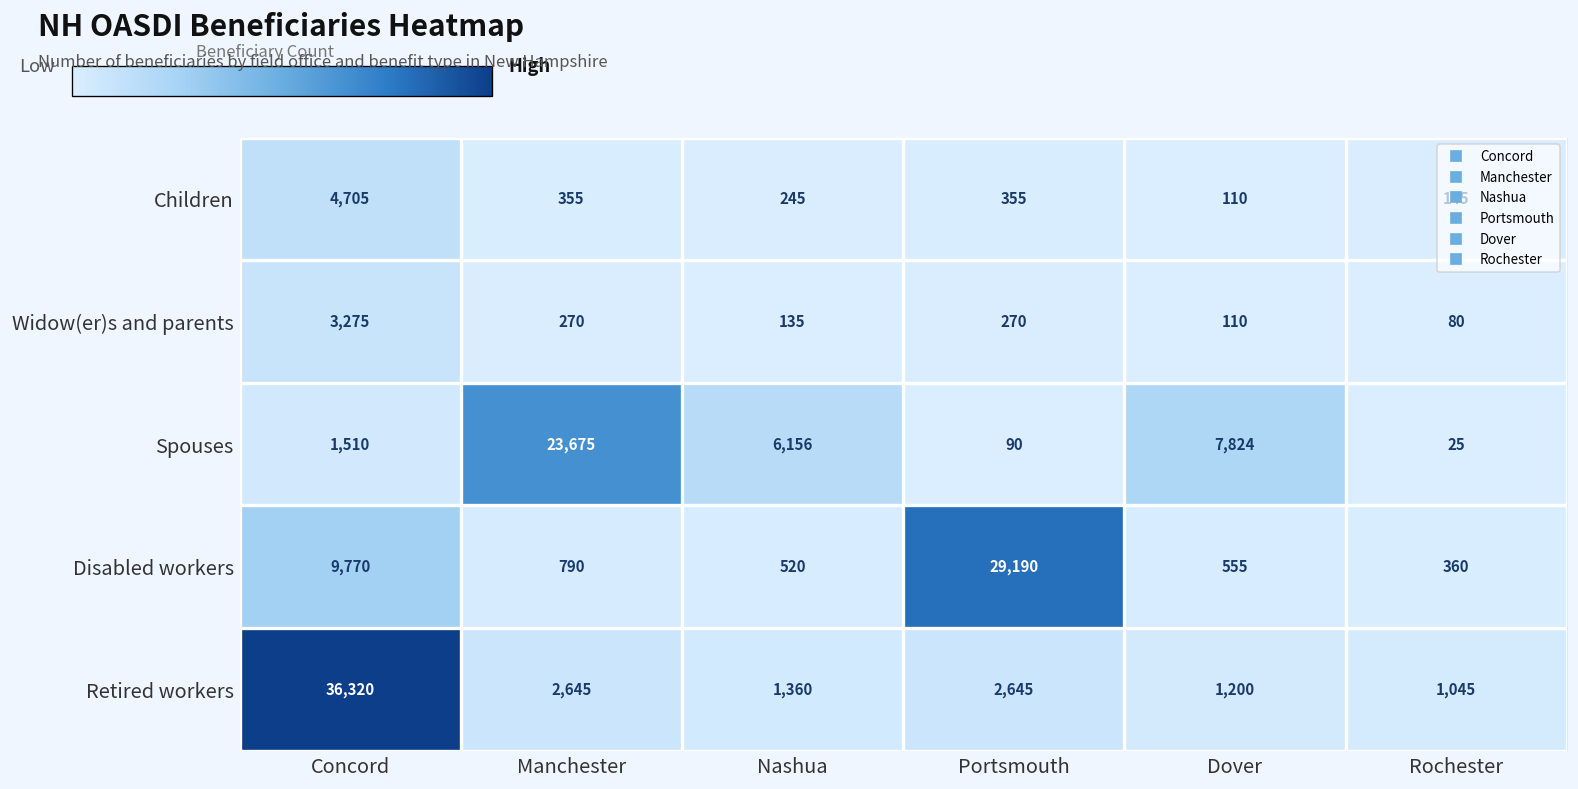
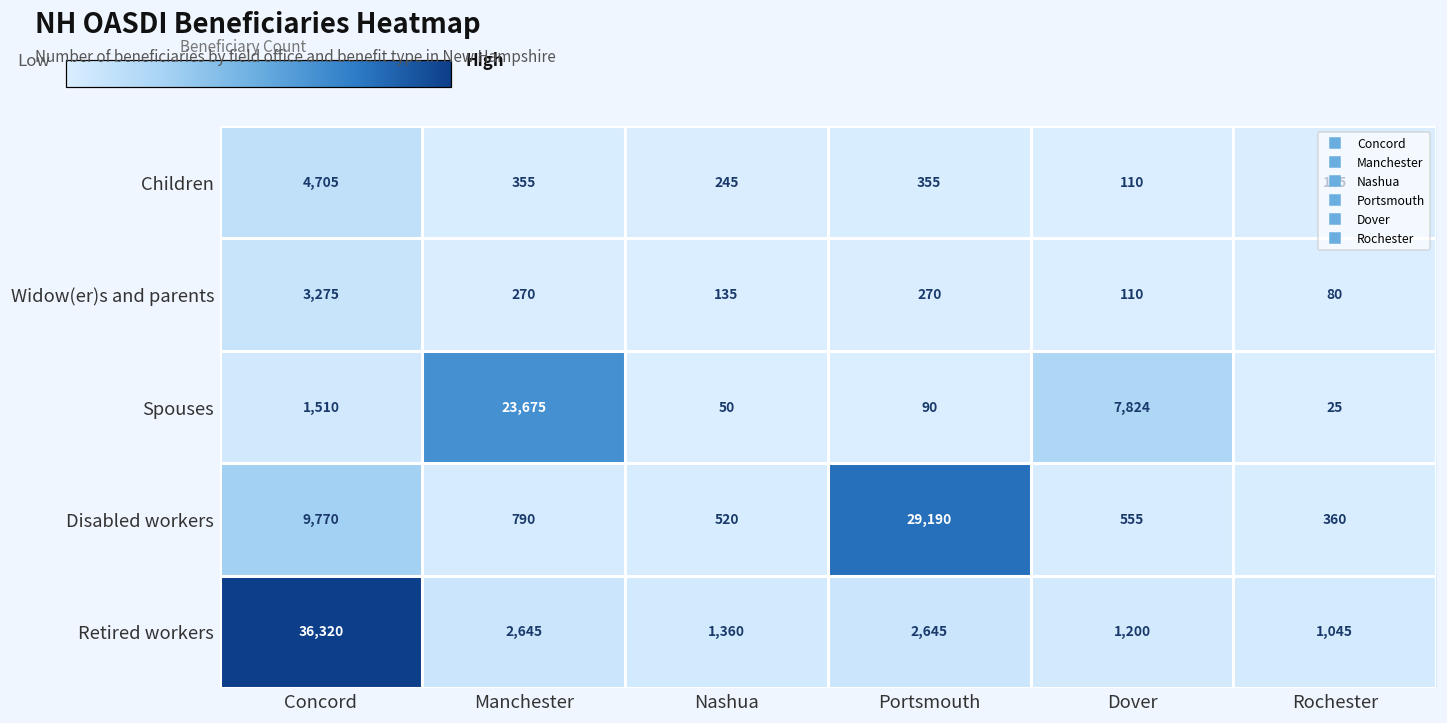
Spouses, Nashua: 6,156 -> 50
